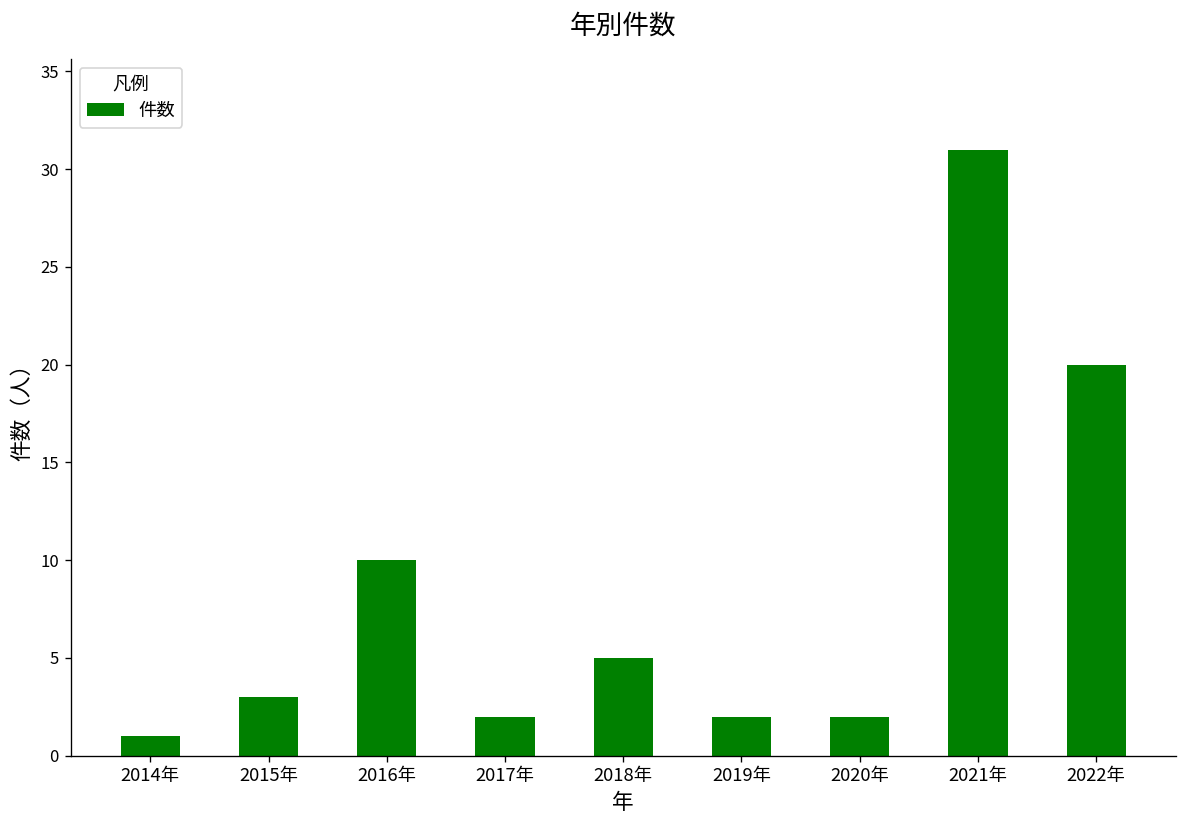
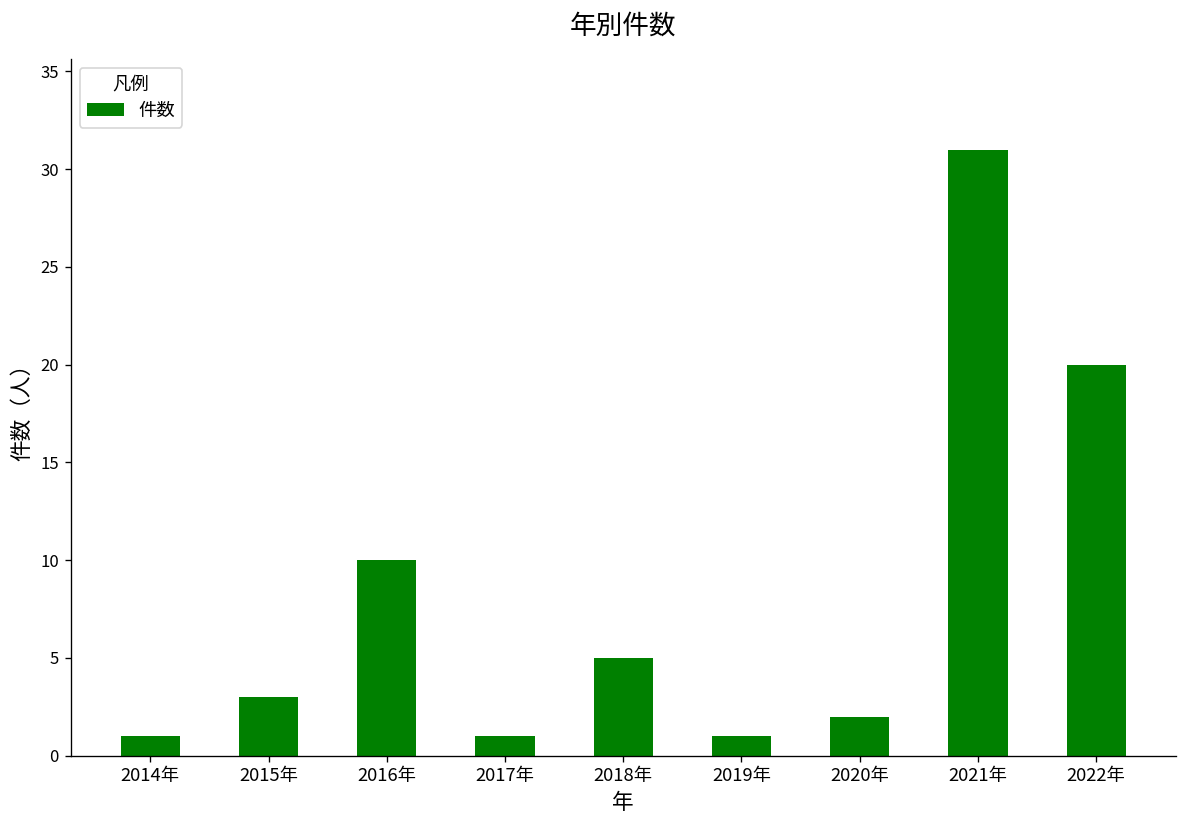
2017年: 2 -> 1
2019年: 2 -> 1
